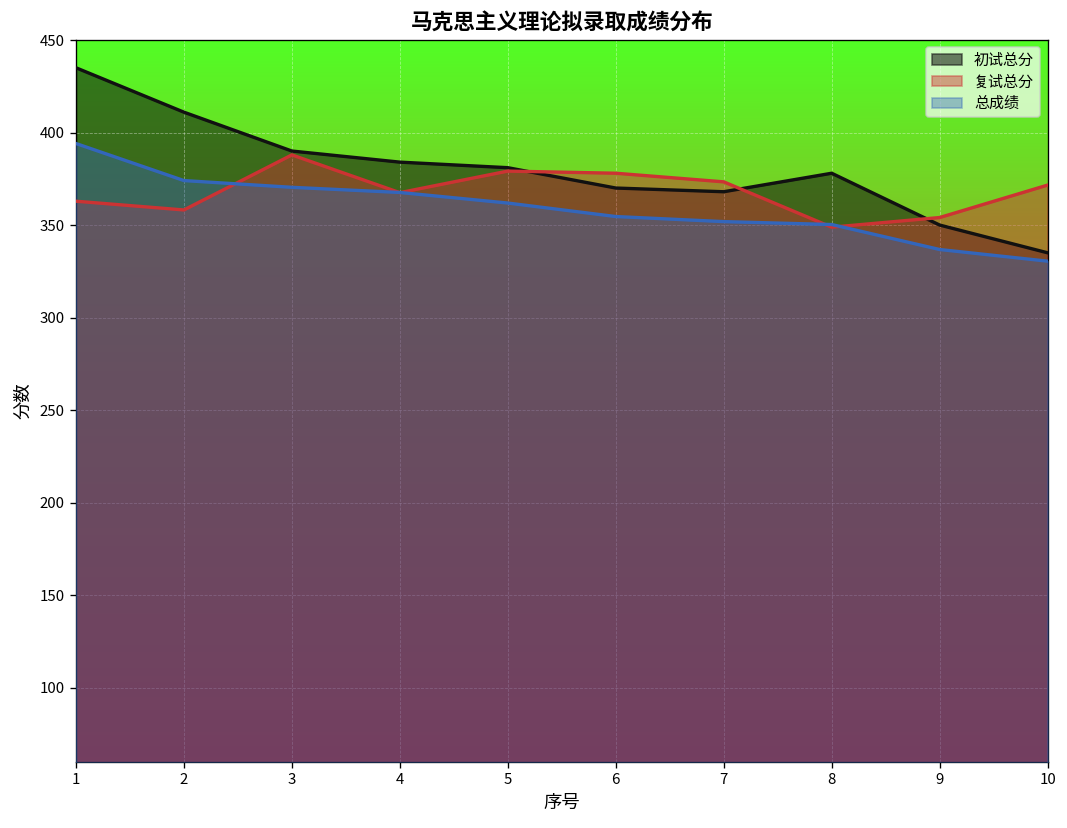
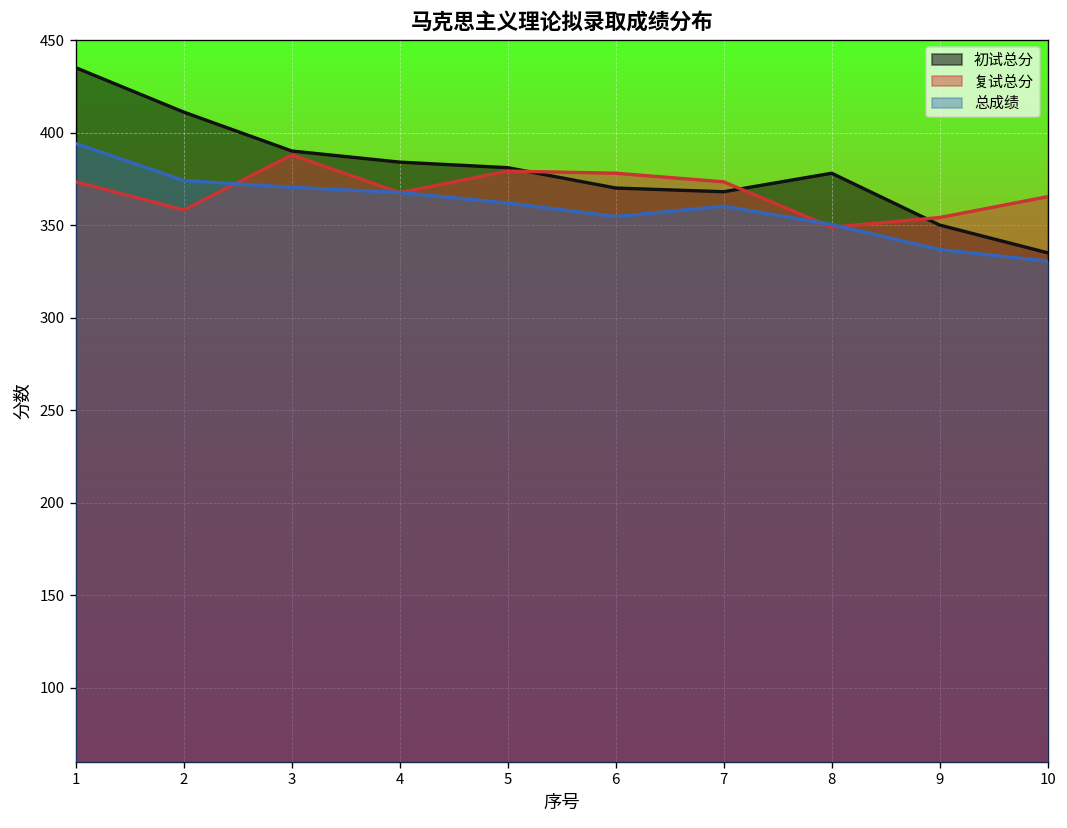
复试总分, 1: 363 -> 373
总成绩, 7: 352 -> 360
复试总分, 10: 372 -> 365
